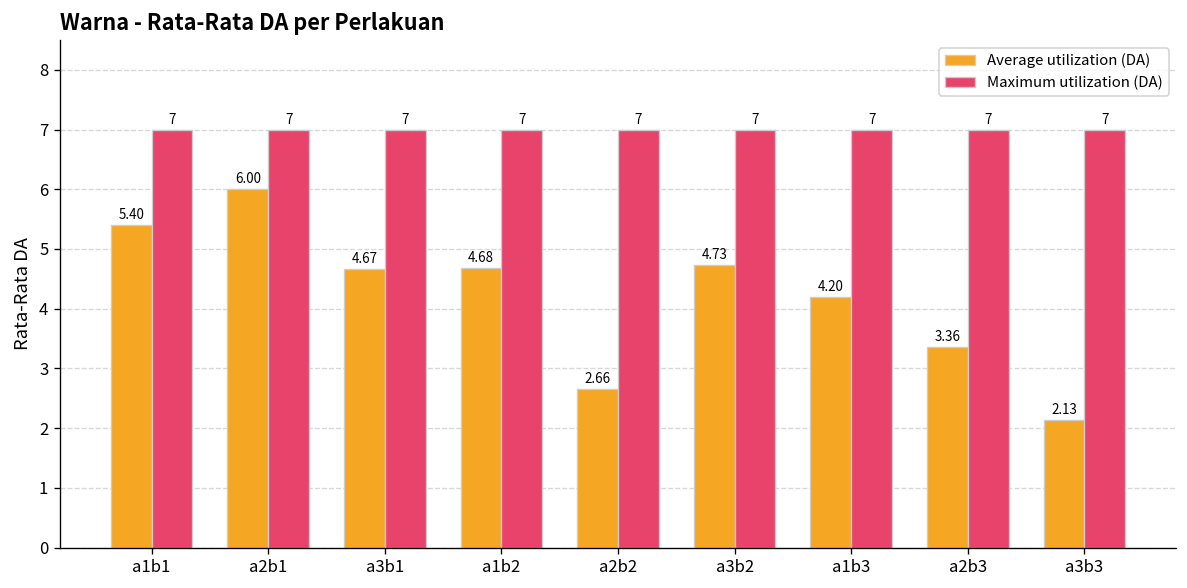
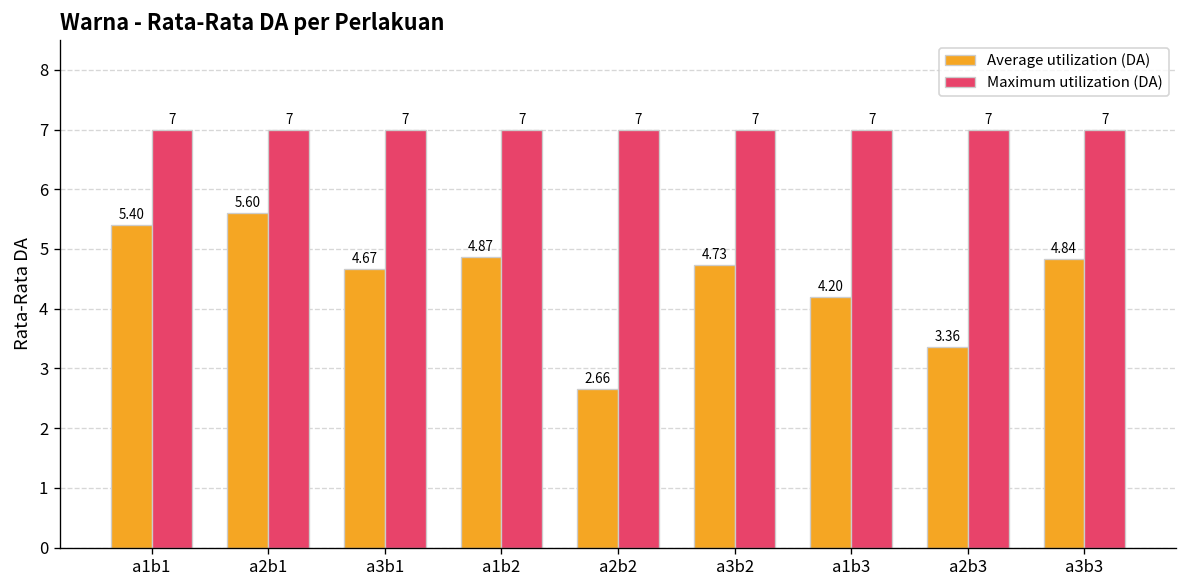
Average utilization (DA), a2b1: 6.00 -> 5.60
Average utilization (DA), a1b2: 4.68 -> 4.87
Average utilization (DA), a3b3: 2.13 -> 4.84
